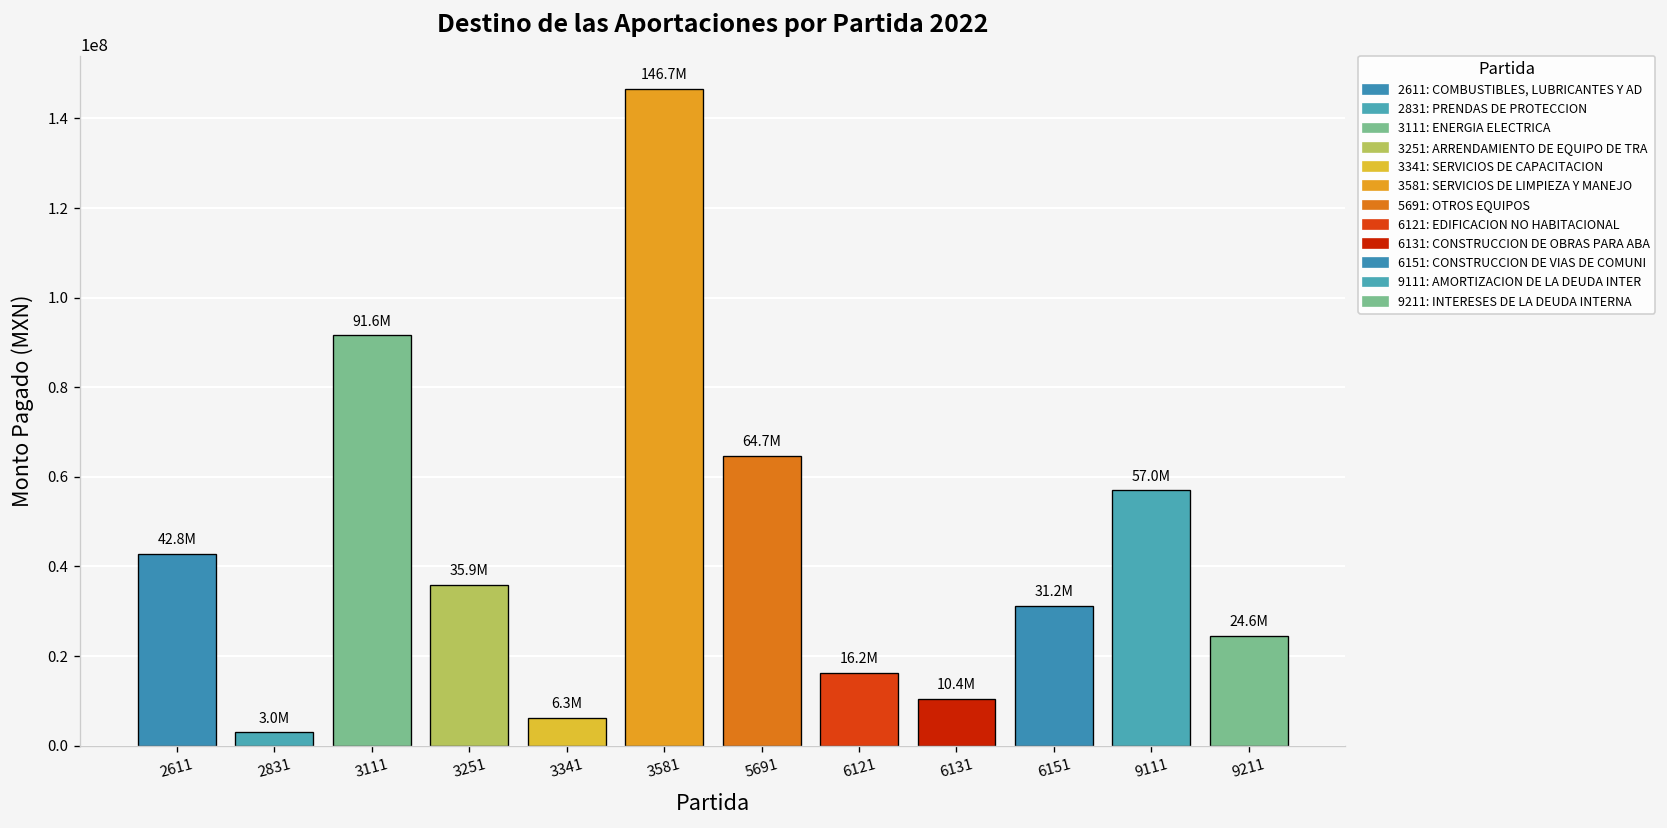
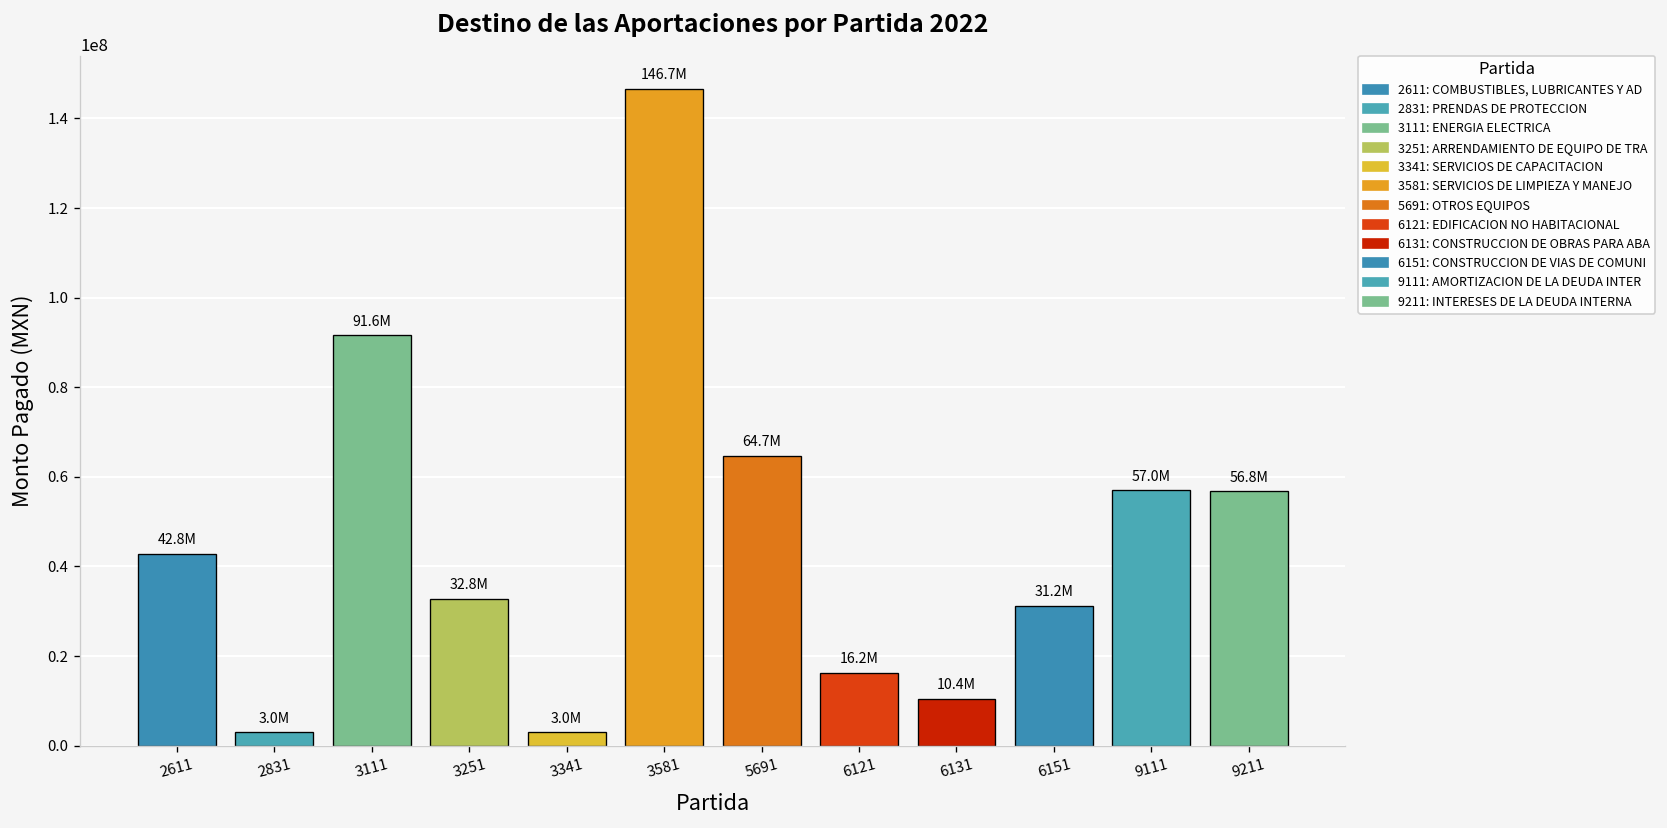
3251: 35.9M -> 32.8M
3341: 6.3M -> 3.0M
9211: 24.6M -> 56.8M
